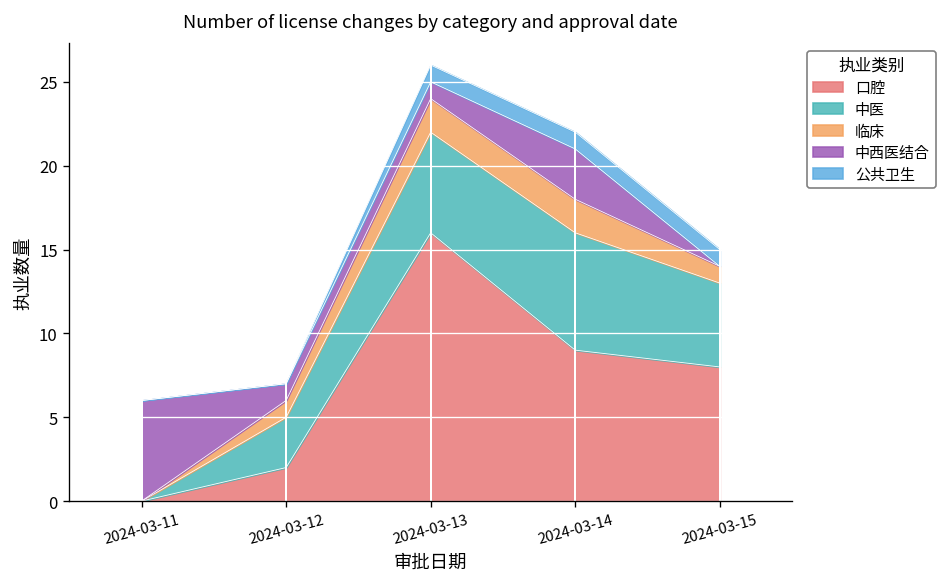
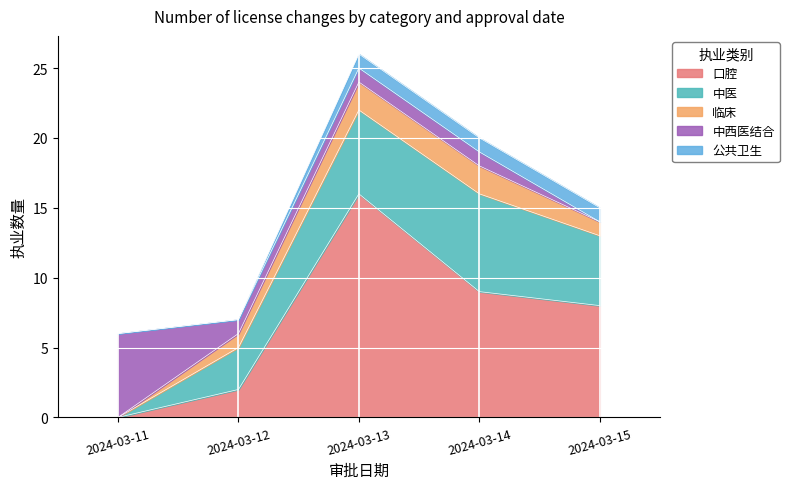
中西医结合, 2024-03-14: 3 -> 1
